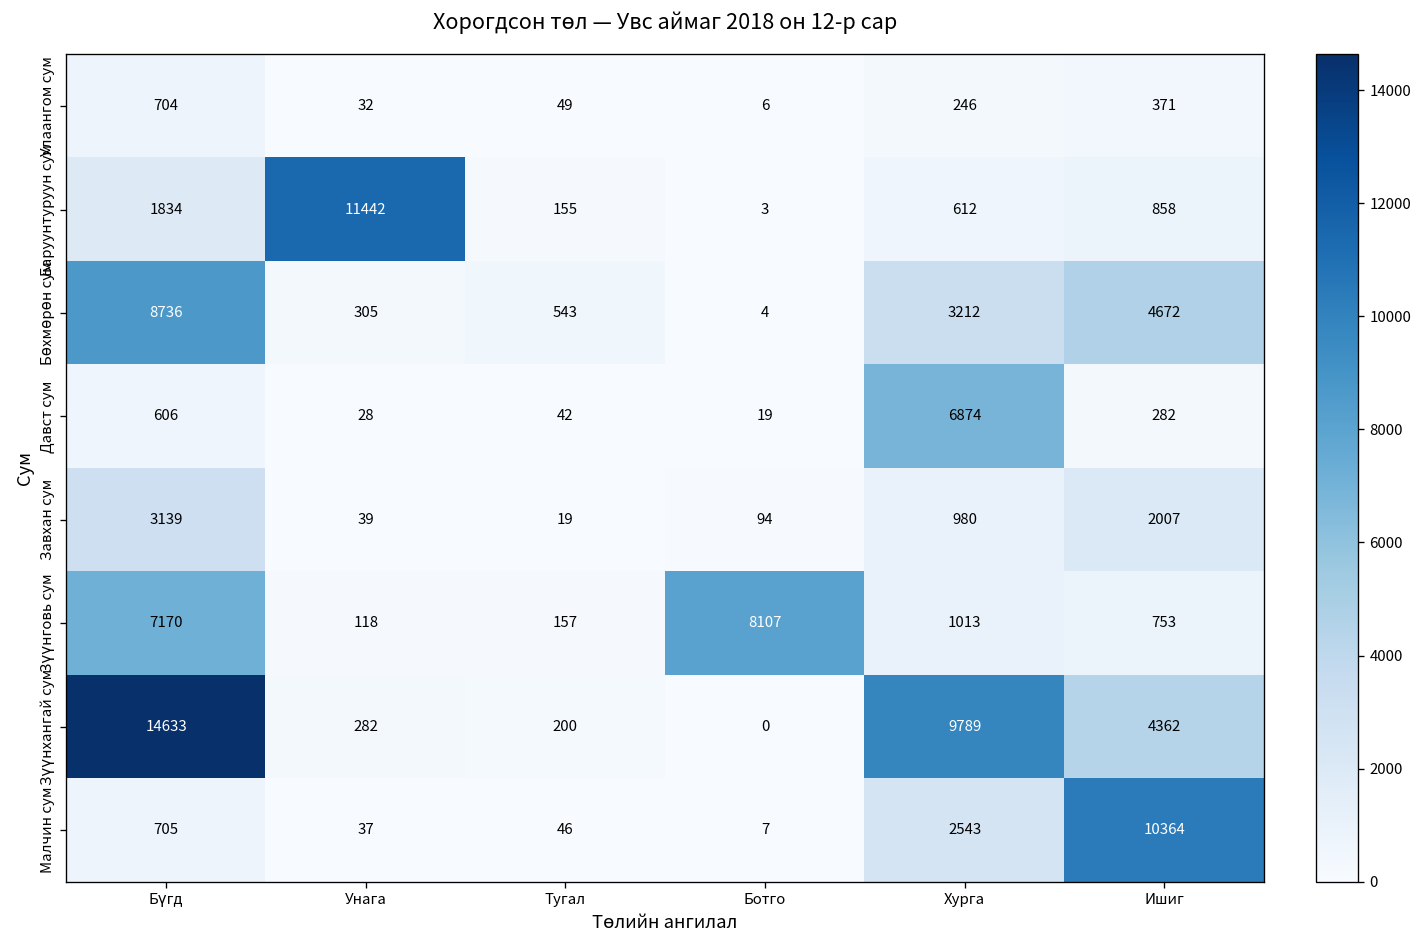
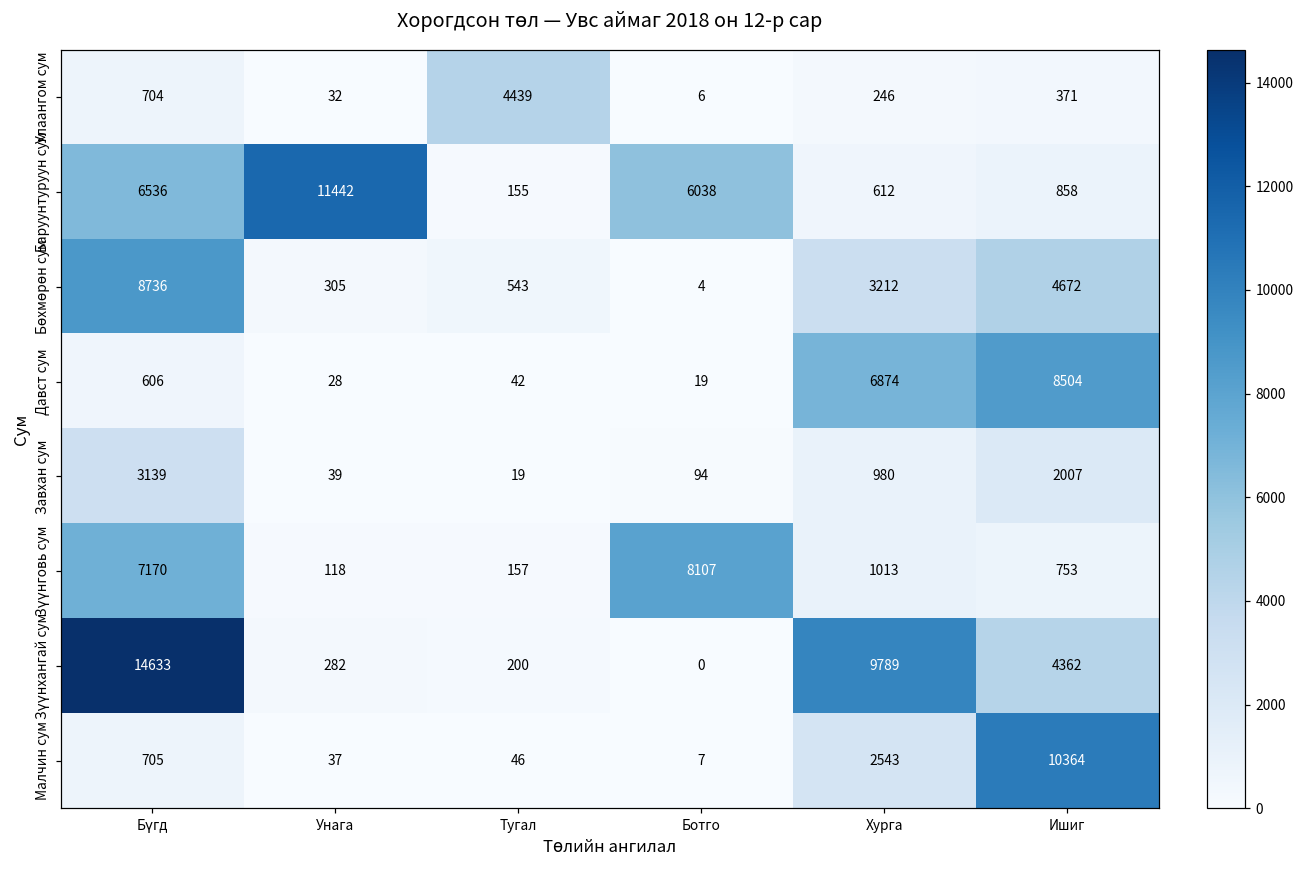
Улаангом сум, Тугал: 49 -> 4439
Баруунтуруун сум, Бүгд: 1834 -> 6536
Баруунтуруун сум, Ботго: 3 -> 6038
Давст сум, Ишиг: 282 -> 8504
